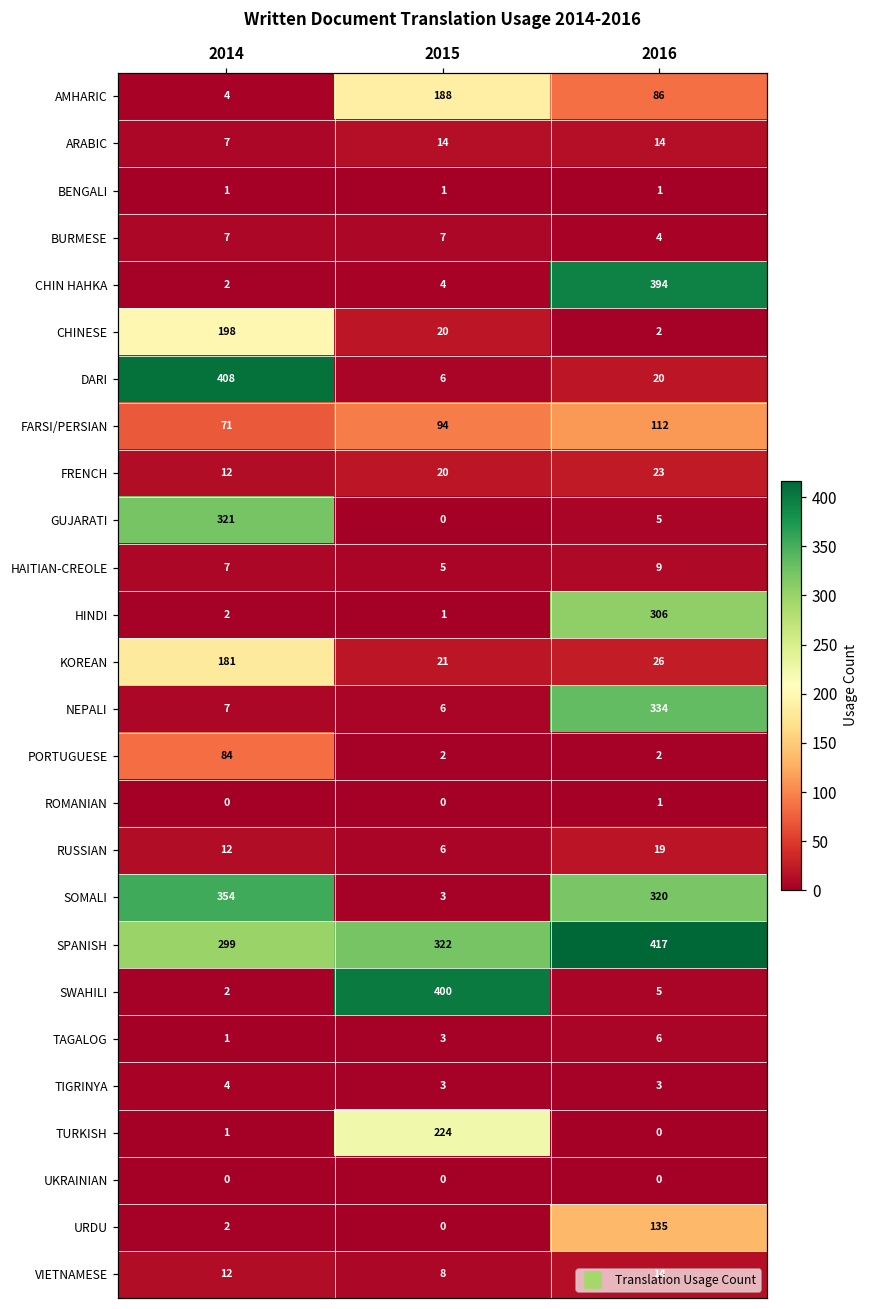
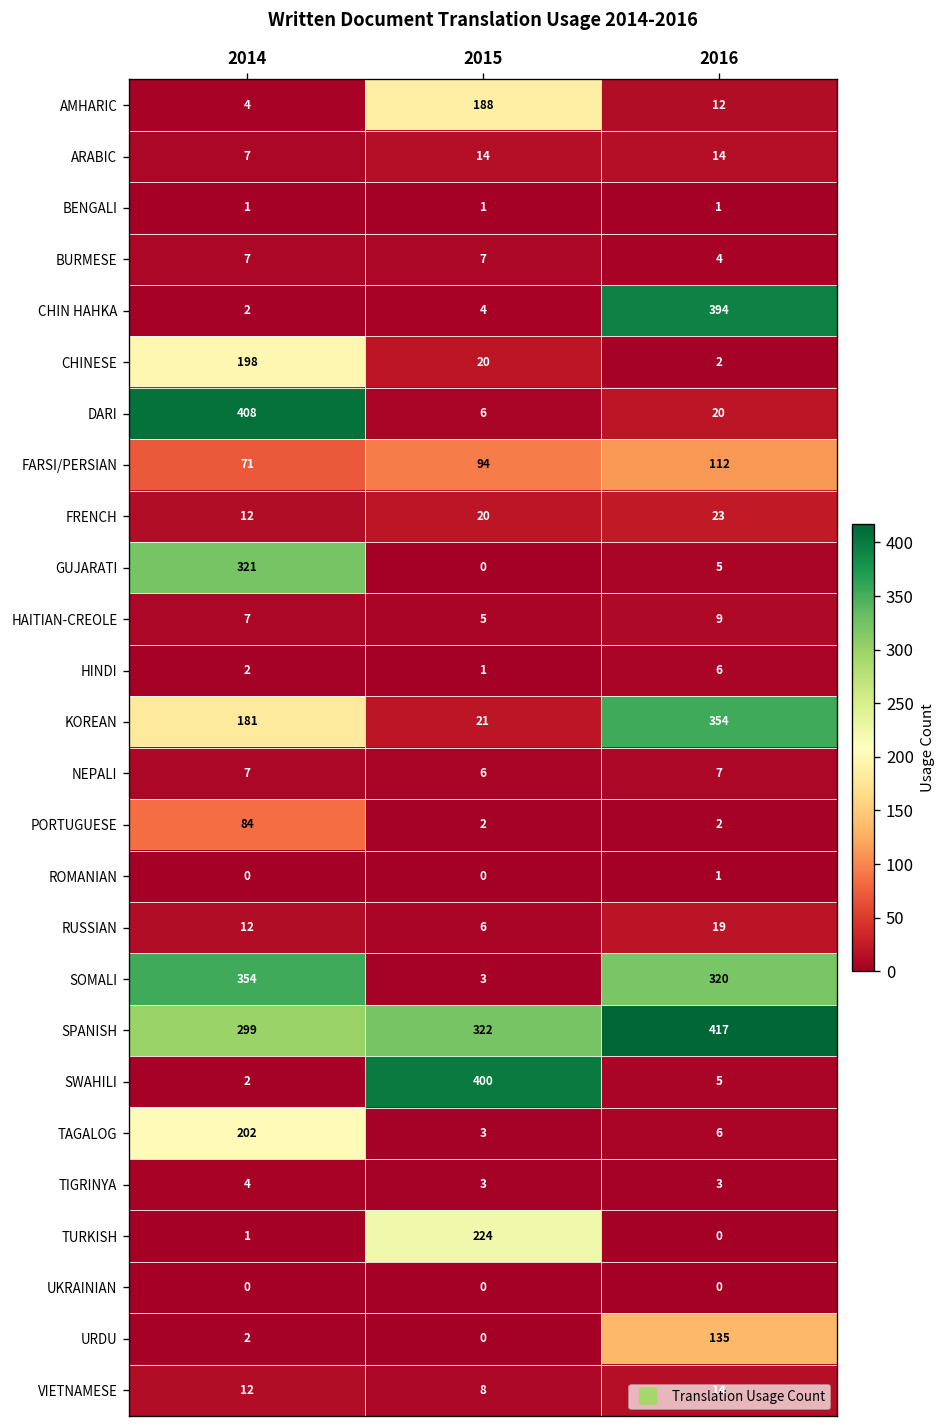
AMHARIC, 2016: 86 -> 12
HINDI, 2016: 306 -> 6
KOREAN, 2016: 26 -> 354
NEPALI, 2016: 334 -> 7
TAGALOG, 2014: 1 -> 202
